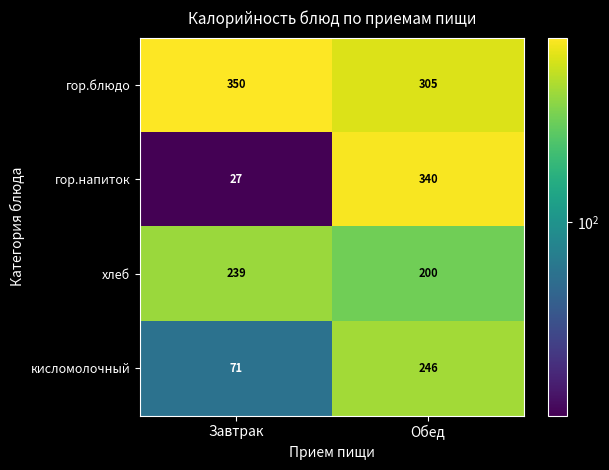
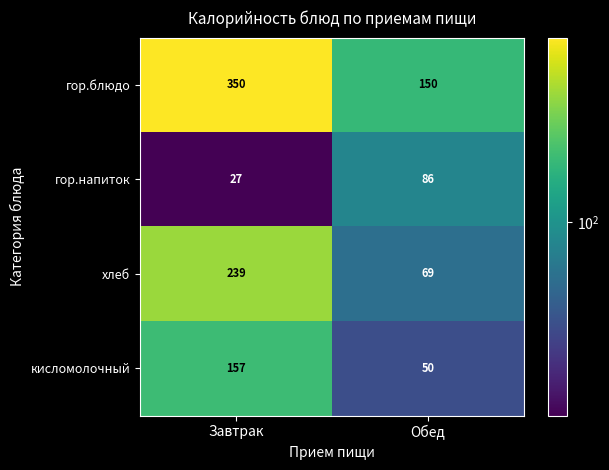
гор.блюдо, Обед: 305 -> 150
гор.напиток, Обед: 340 -> 86
хлеб, Обед: 200 -> 69
кисломолочный, Завтрак: 71 -> 157
кисломолочный, Обед: 246 -> 50
